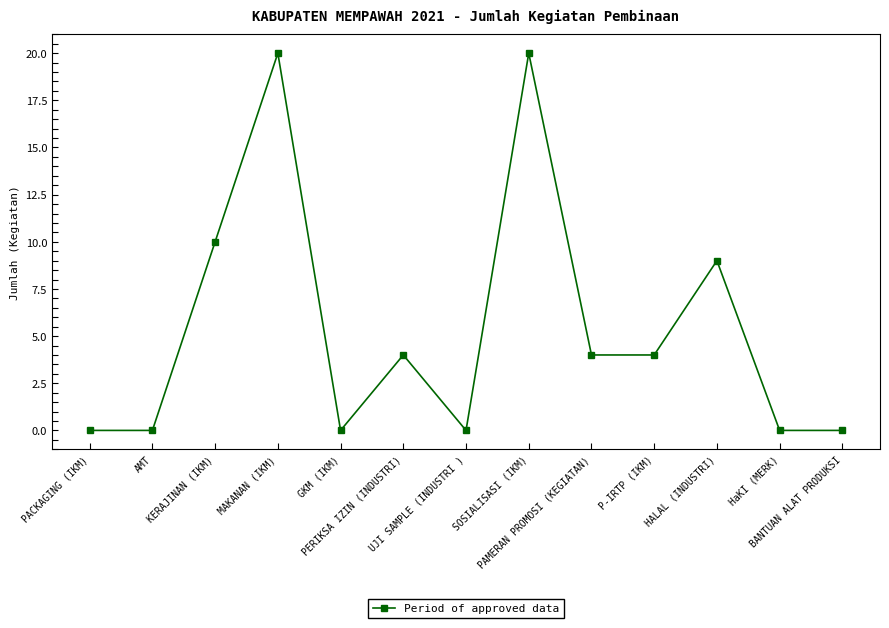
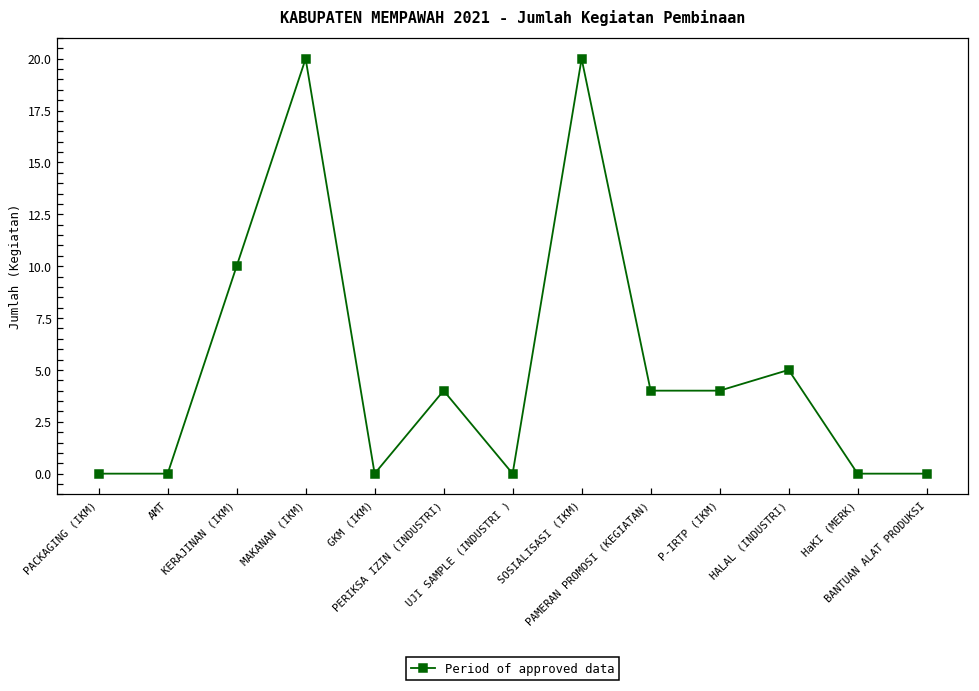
HALAL (INDUSTRI): 9 -> 5
